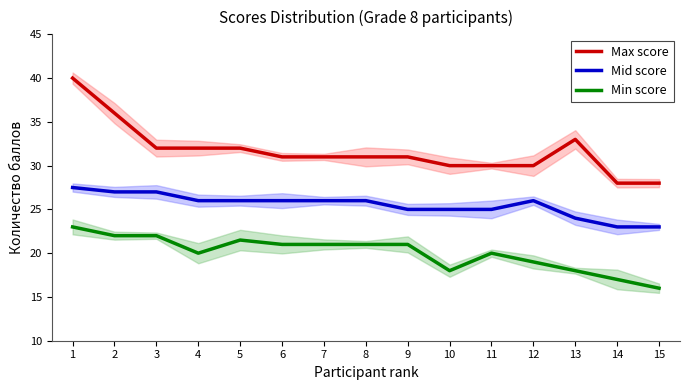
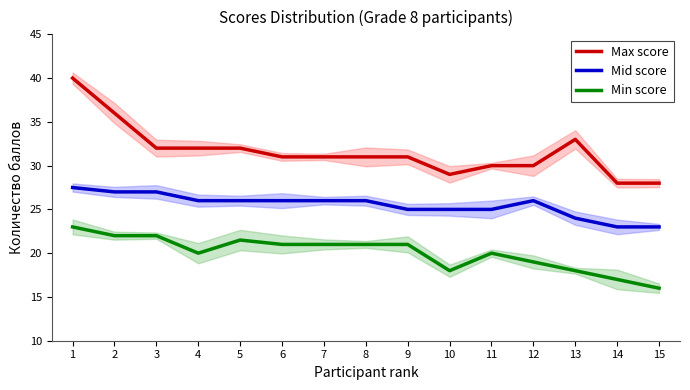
Max score, 10: 30 -> 29
